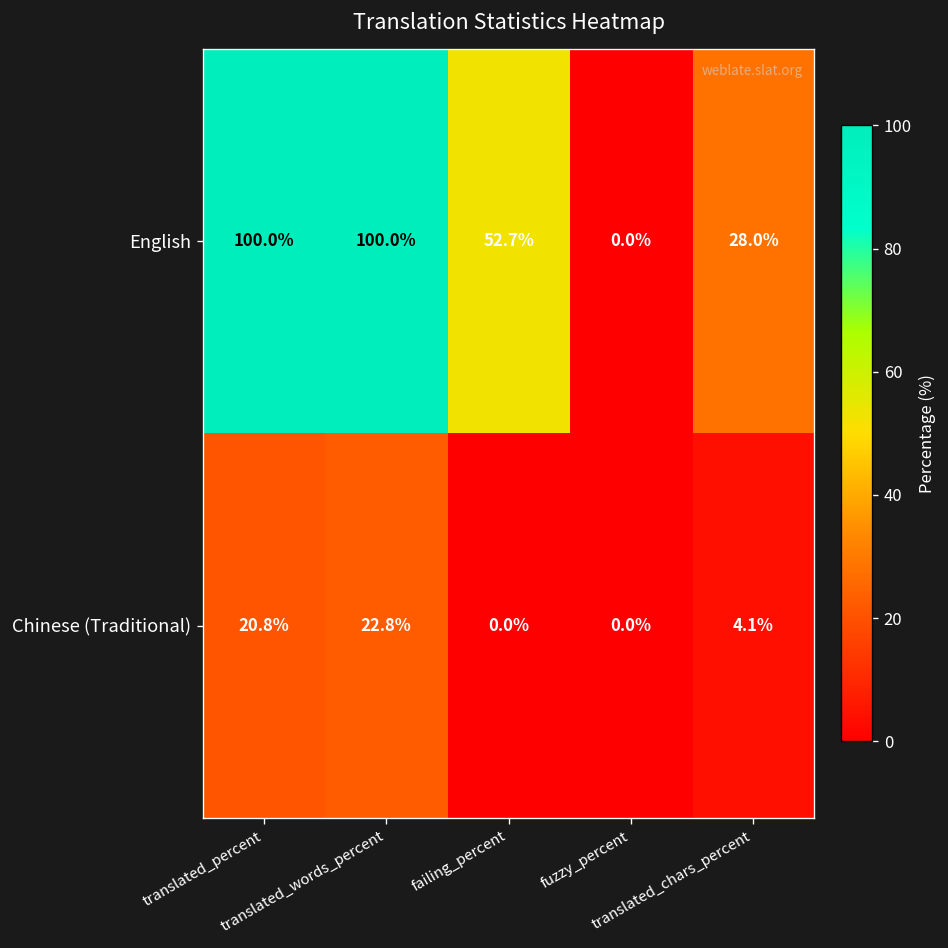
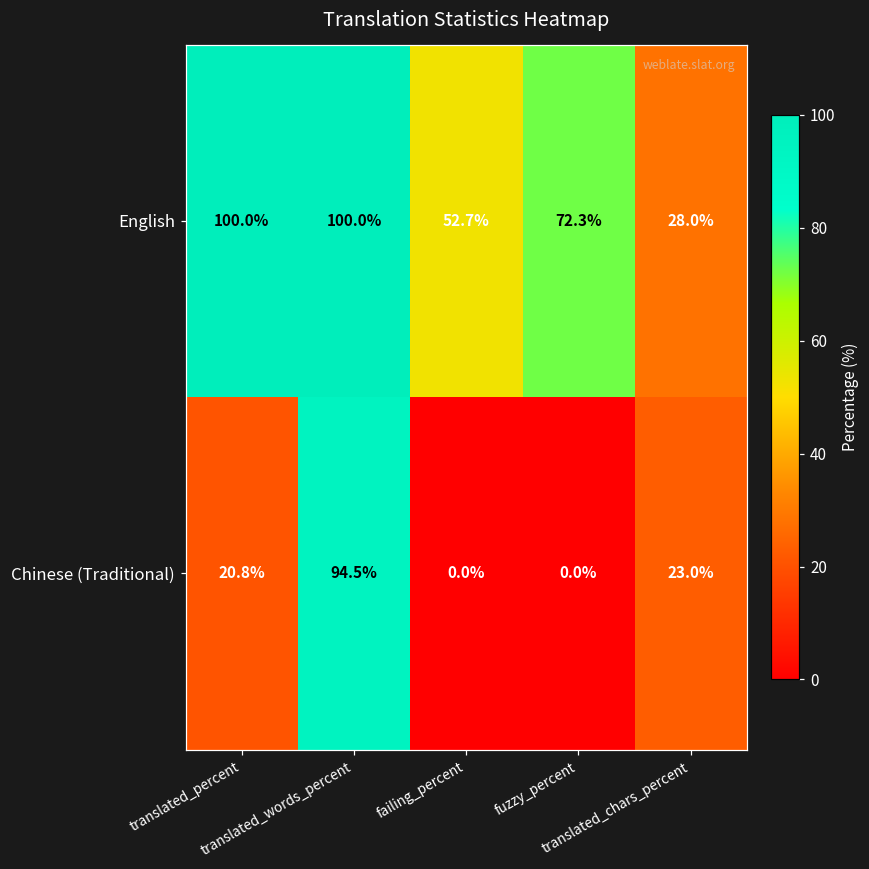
English, fuzzy_percent: 0.0% -> 72.3%
Chinese (Traditional), translated_words_percent: 22.8% -> 94.5%
Chinese (Traditional), translated_chars_percent: 4.1% -> 23.0%
